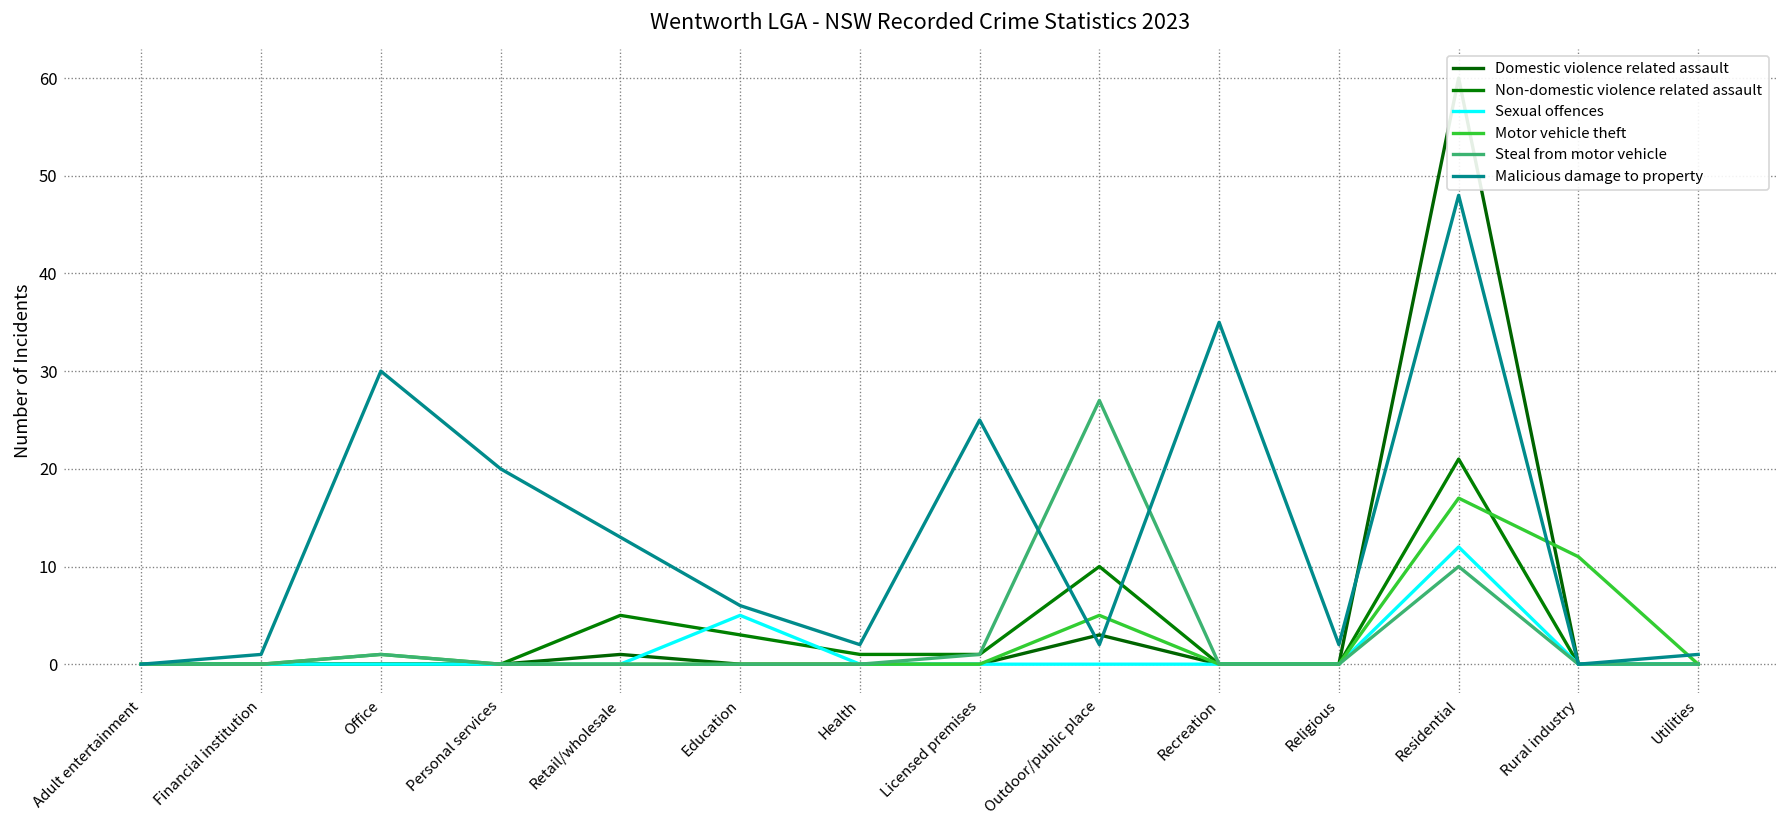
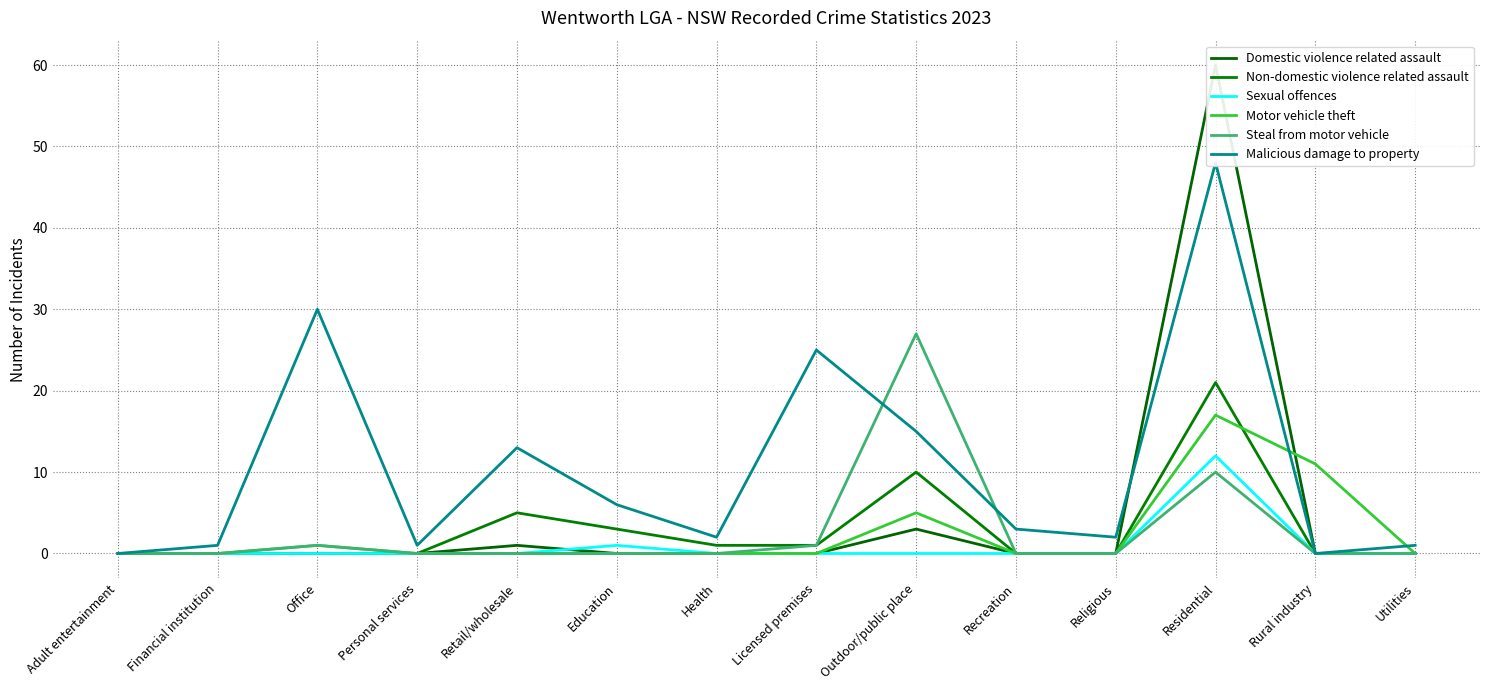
Malicious damage to property, Personal services: 20 -> 1
Sexual offences, Education: 5 -> 1
Malicious damage to property, Outdoor/public place: 2 -> 15
Malicious damage to property, Recreation: 35 -> 3
